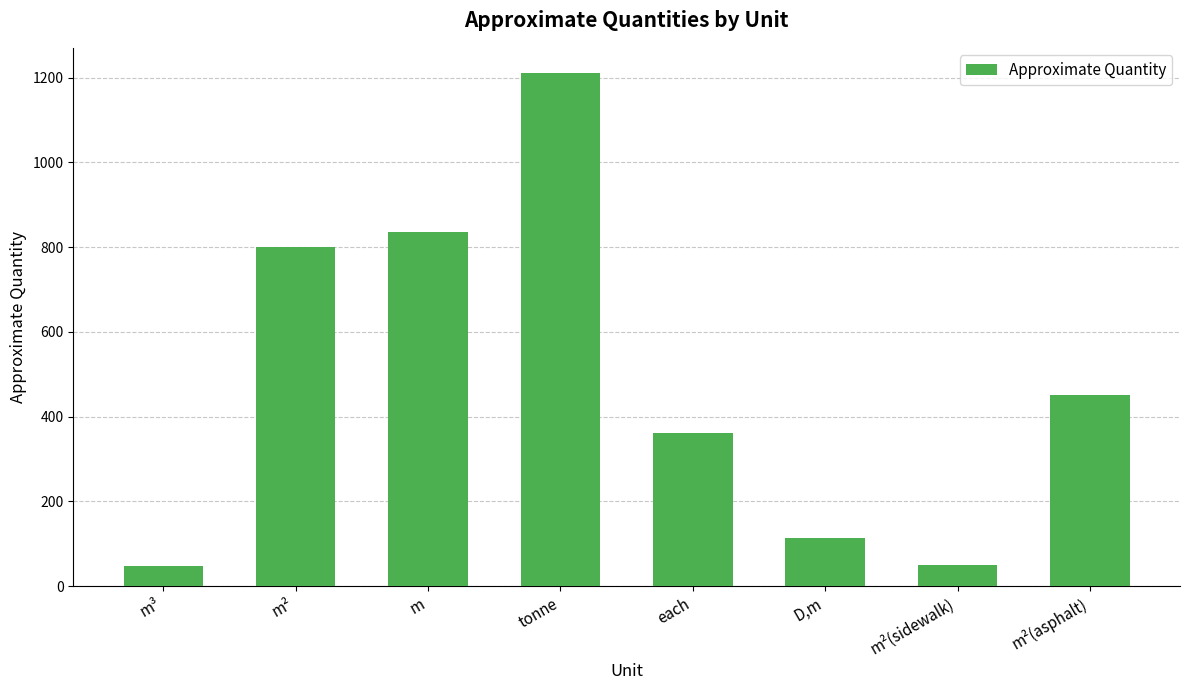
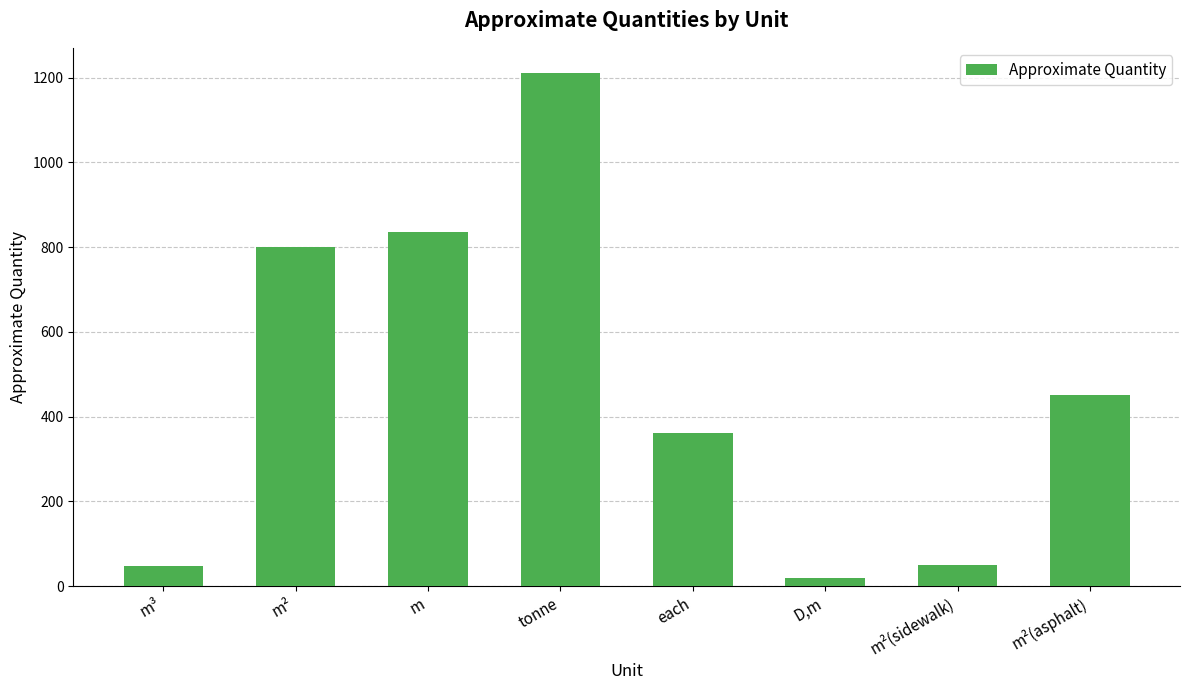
D,m: 110 -> 20
